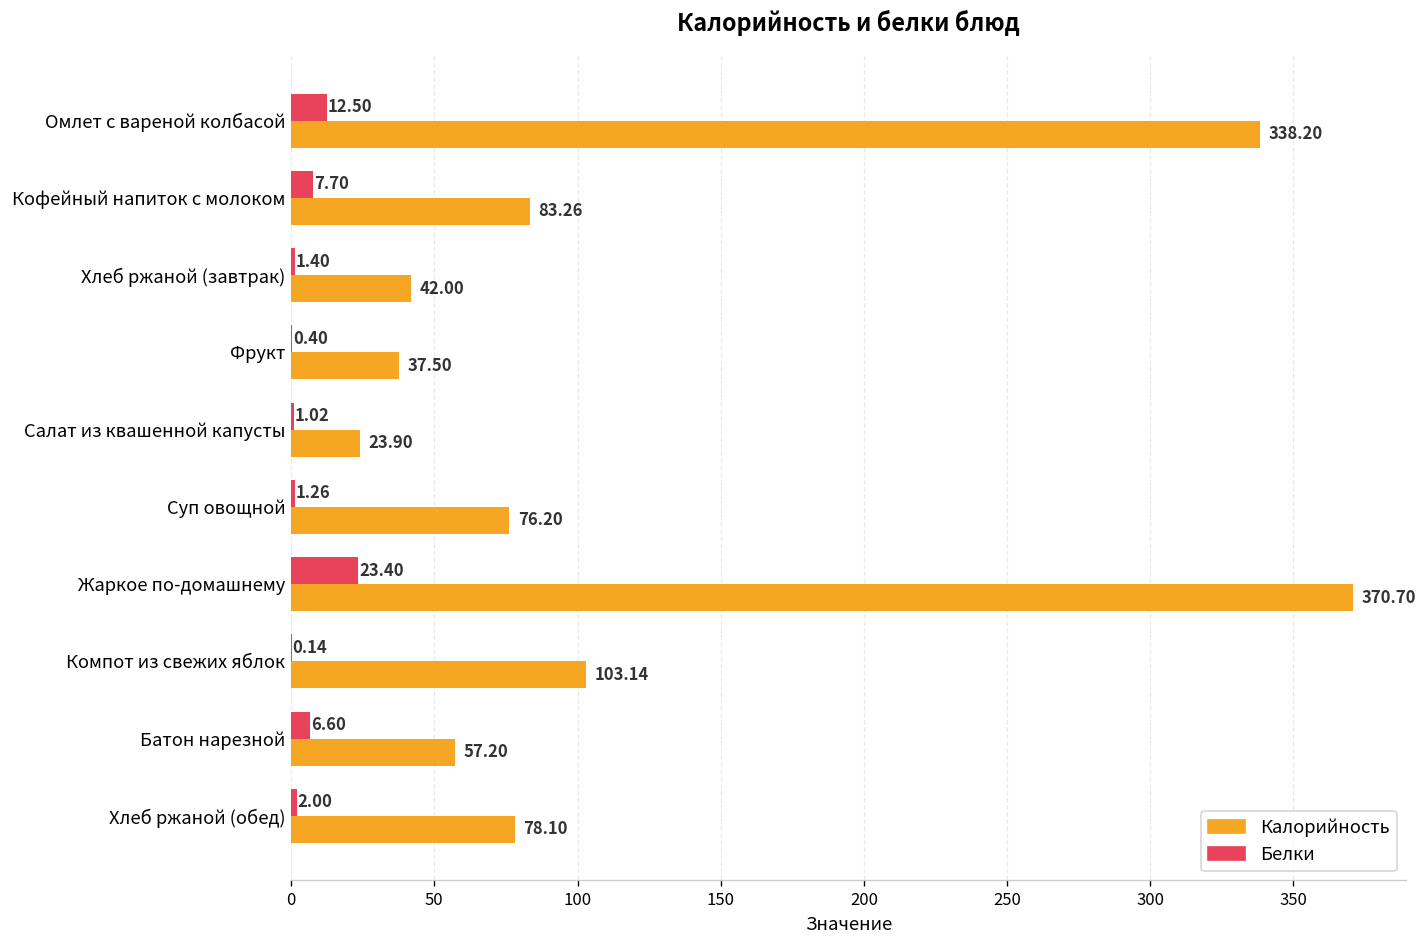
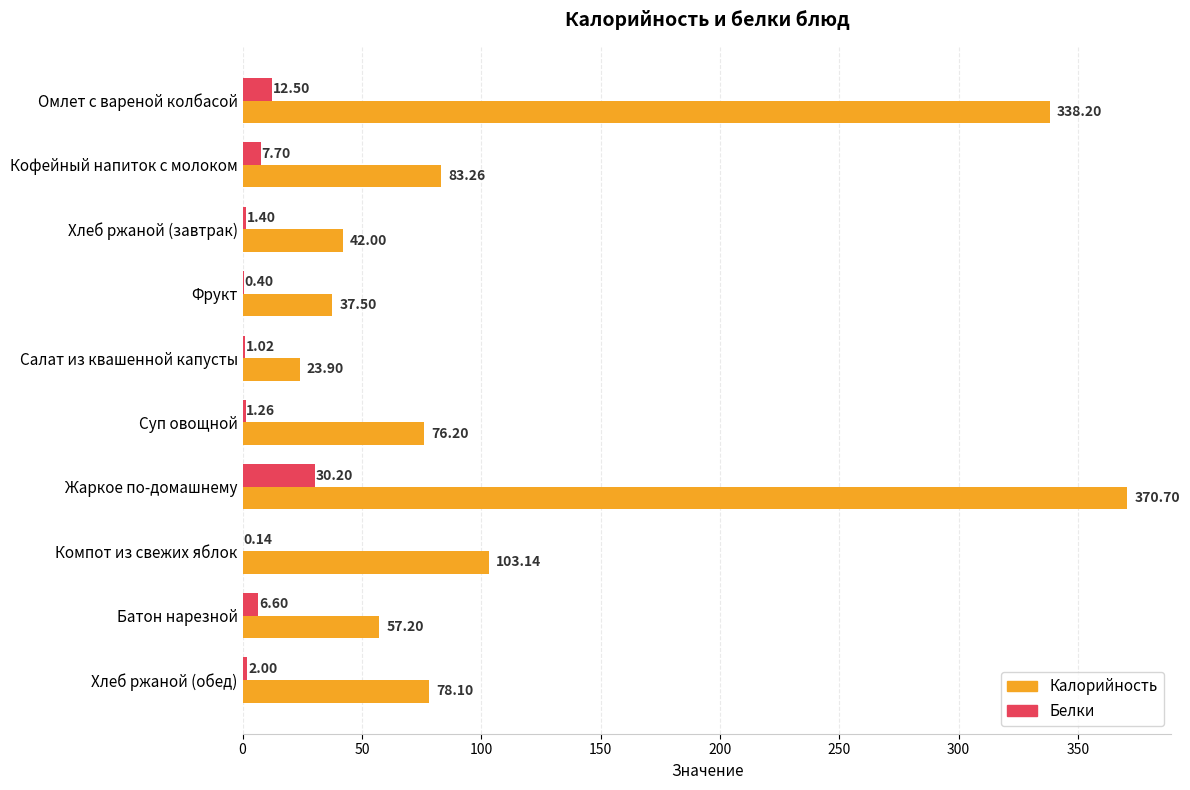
Белки, Жаркое по-домашнему: 23.40 -> 30.20
